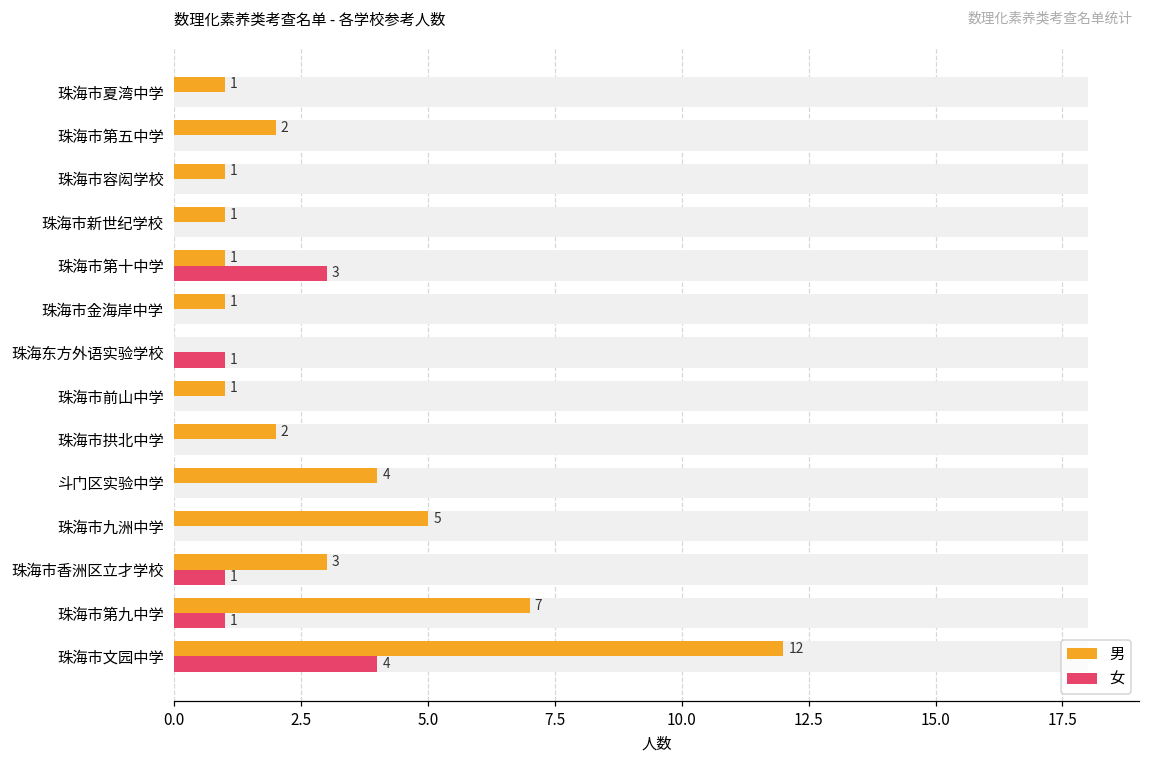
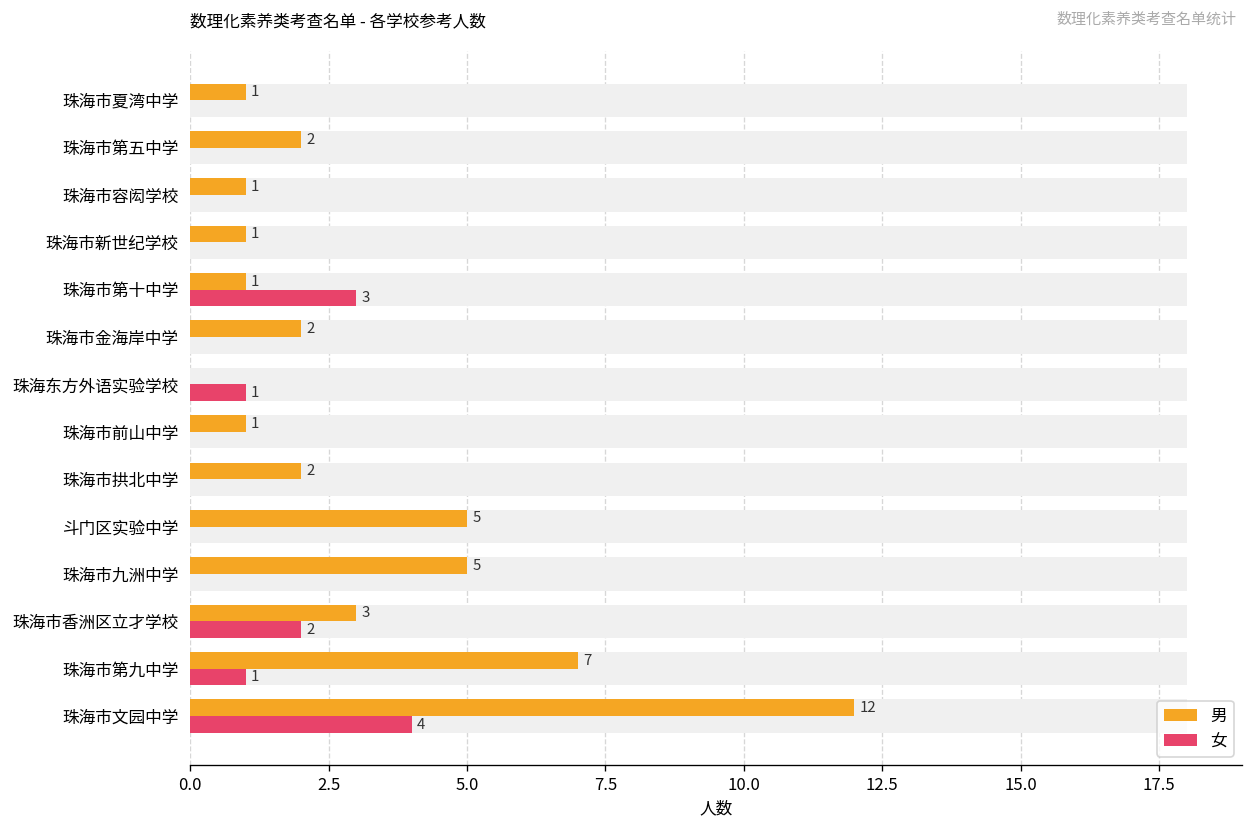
男, 珠海市金海岸中学: 1 -> 2
男, 斗门区实验中学: 4 -> 5
女, 珠海市香洲区立才学校: 1 -> 2
